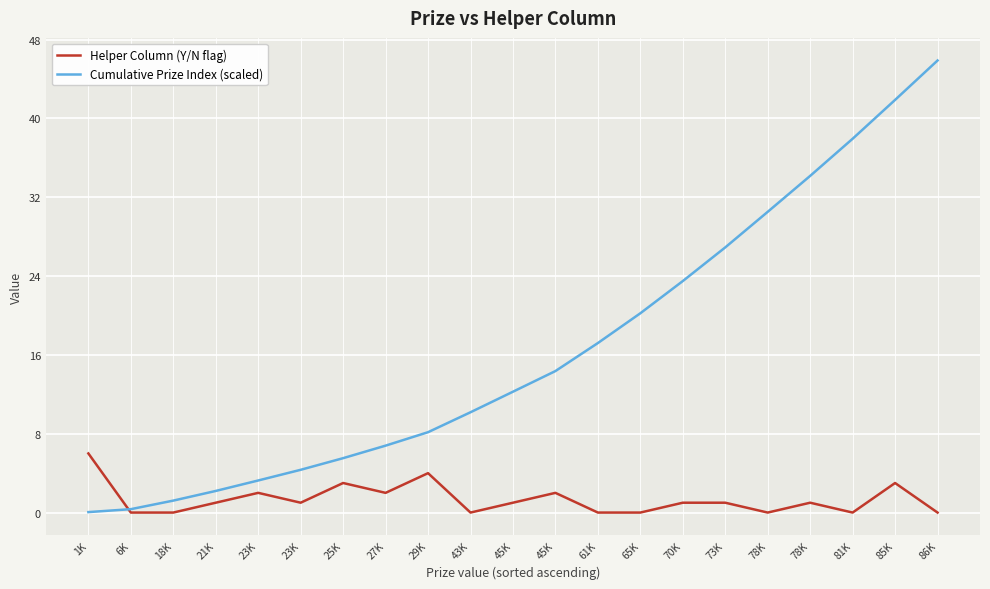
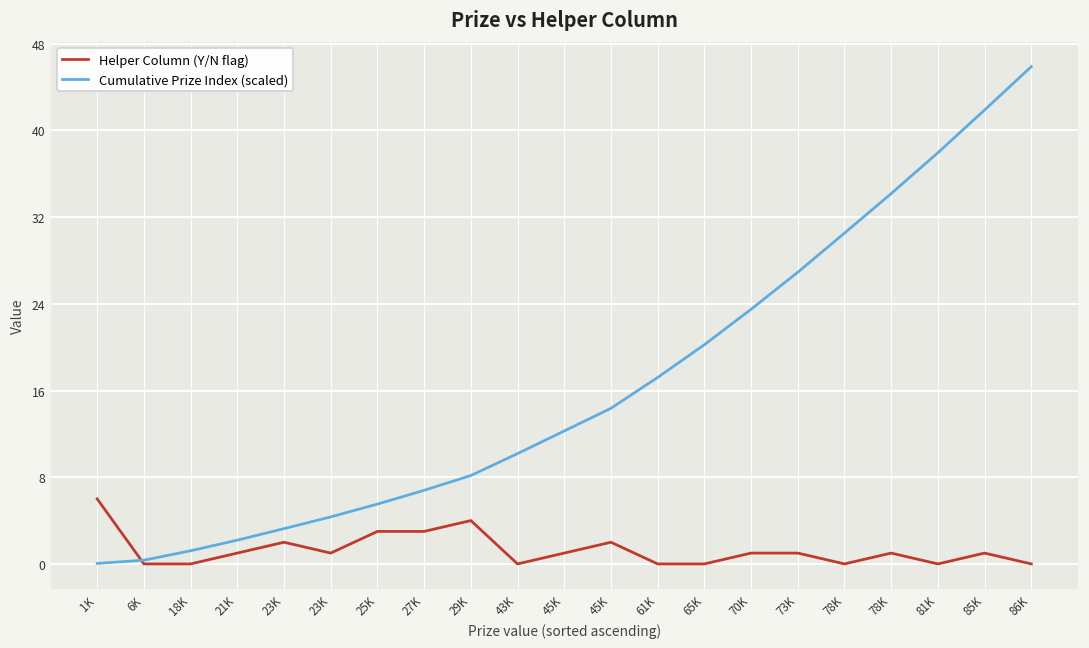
Helper Column (Y/N flag), 27K: 2 -> 3
Helper Column (Y/N flag), 85K: 3 -> 1
